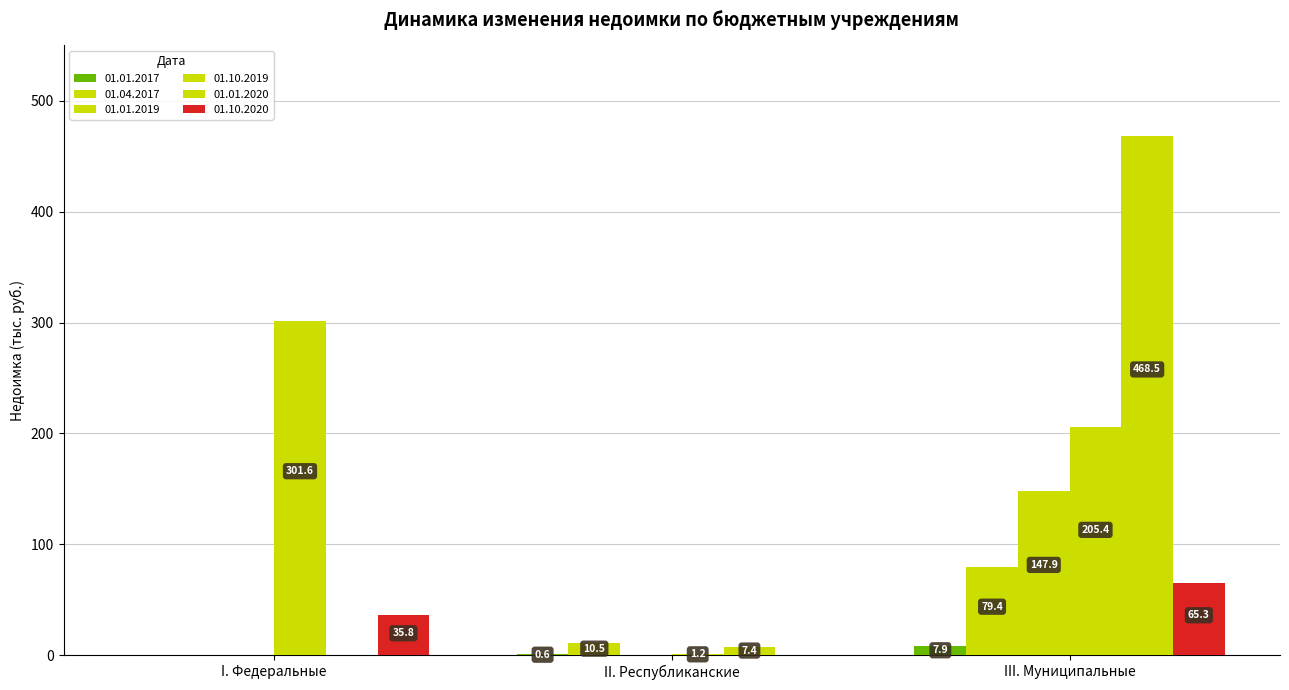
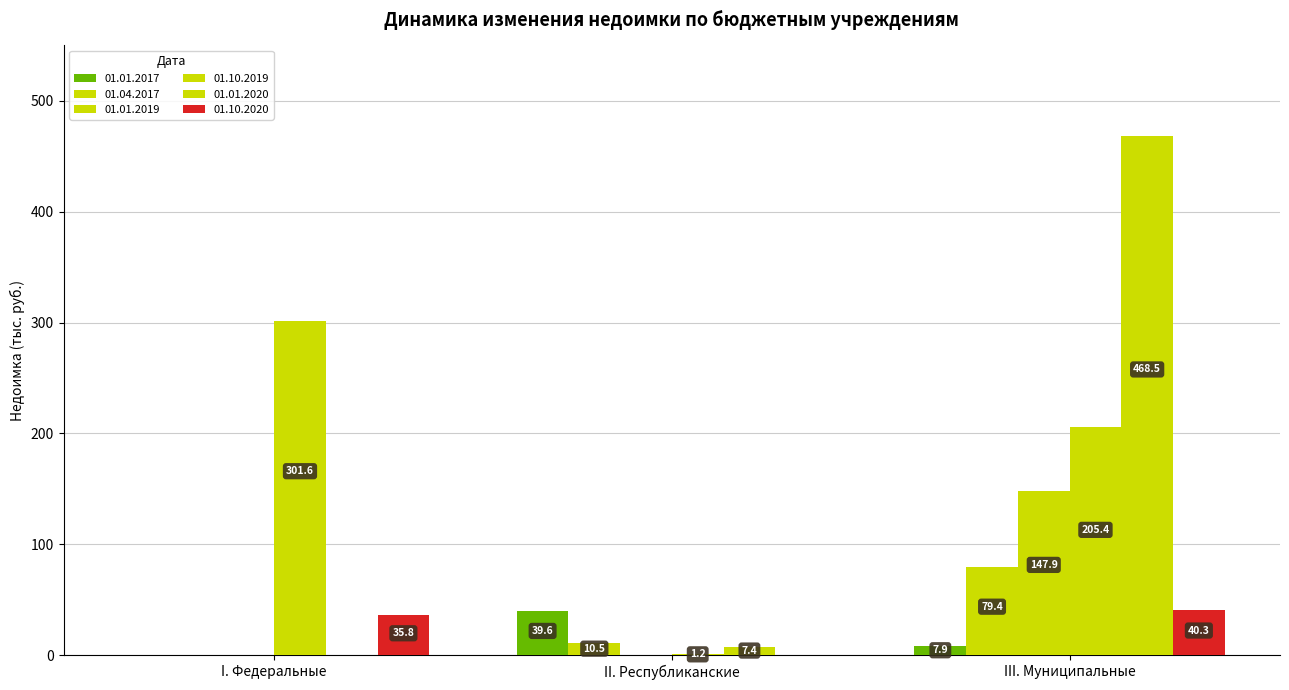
01.01.2017, II. Республиканские: 0.6 -> 39.6
01.10.2020, III. Муниципальные: 65.3 -> 40.3
